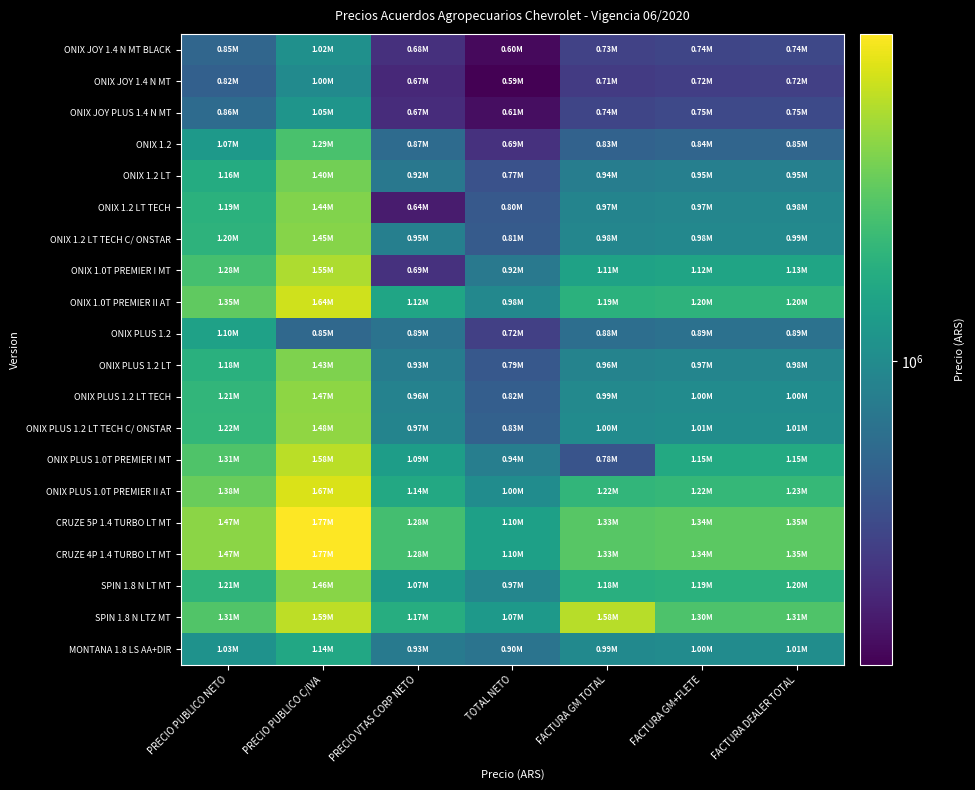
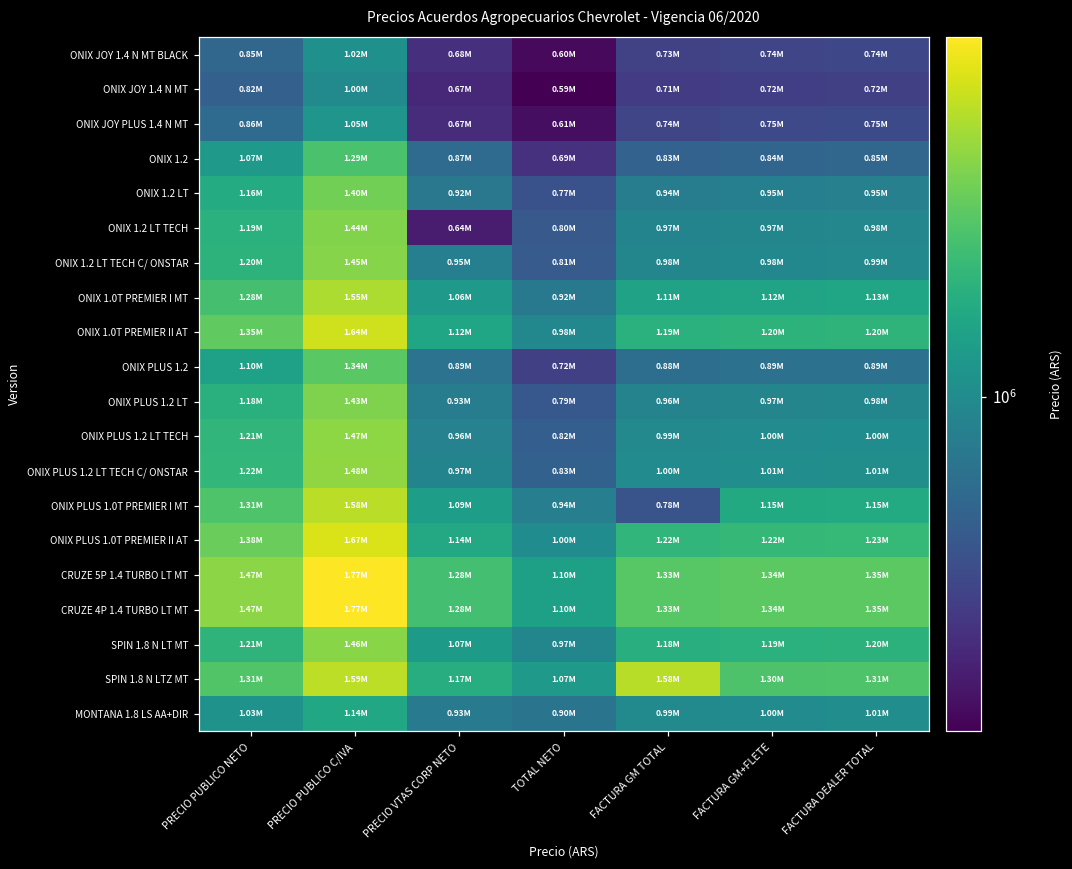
ONIX 1.0T PREMIER I MT, PRECIO VTAS CORP NETO: 0.69M -> 1.06M
ONIX PLUS 1.2, PRECIO PUBLICO C/IVA: 0.85M -> 1.34M
